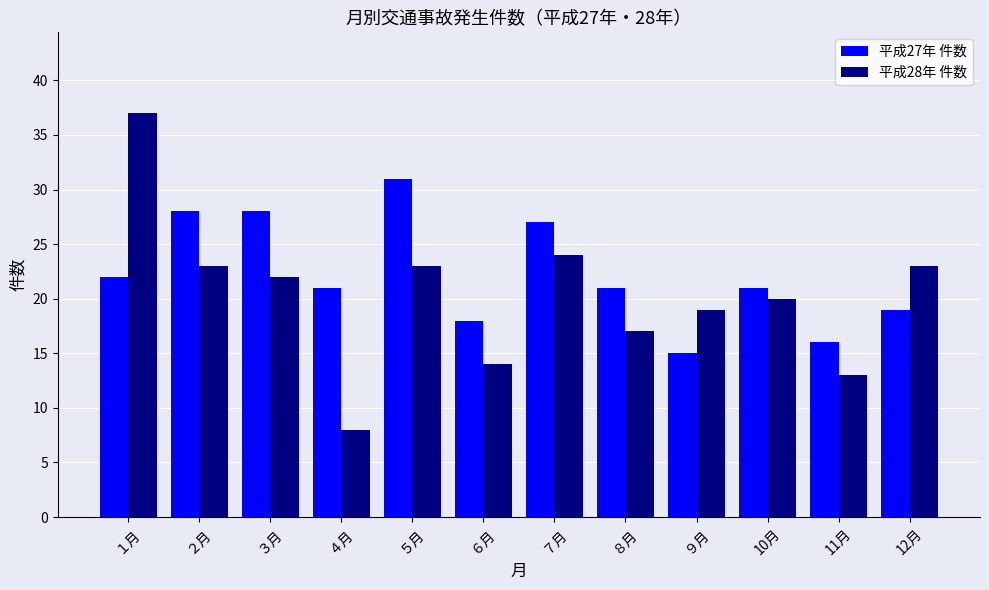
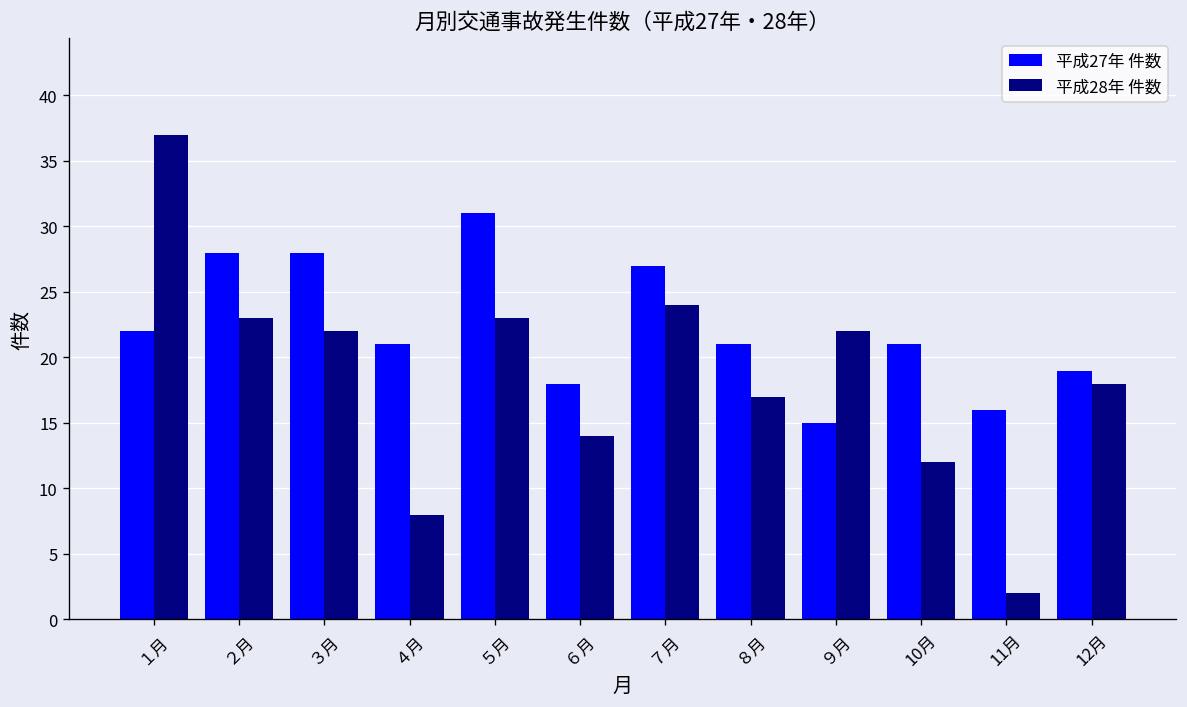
平成28年 件数, ９月: 19 -> 22
平成28年 件数, 10月: 20 -> 12
平成28年 件数, 11月: 13 -> 2
平成28年 件数, 12月: 23 -> 18
